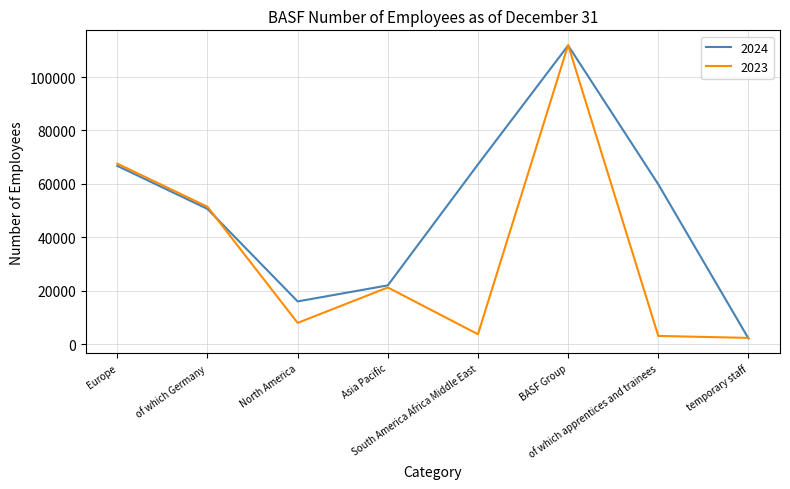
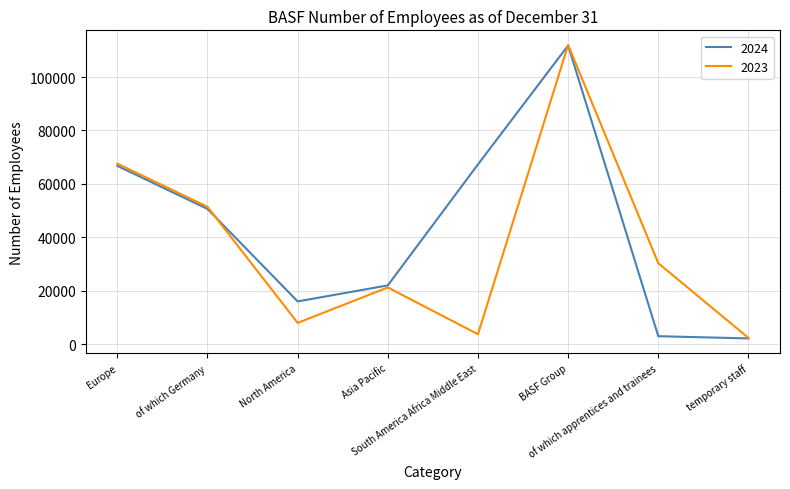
2024, of which apprentices and trainees: 60000 -> 3000
2023, of which apprentices and trainees: 3000 -> 30000
